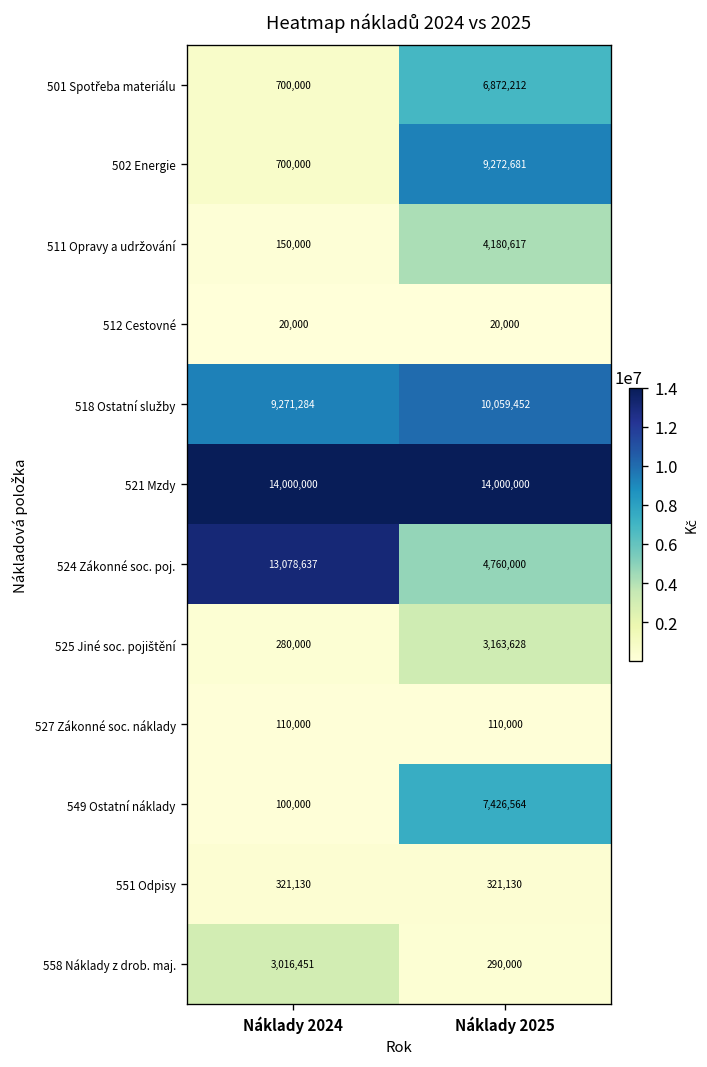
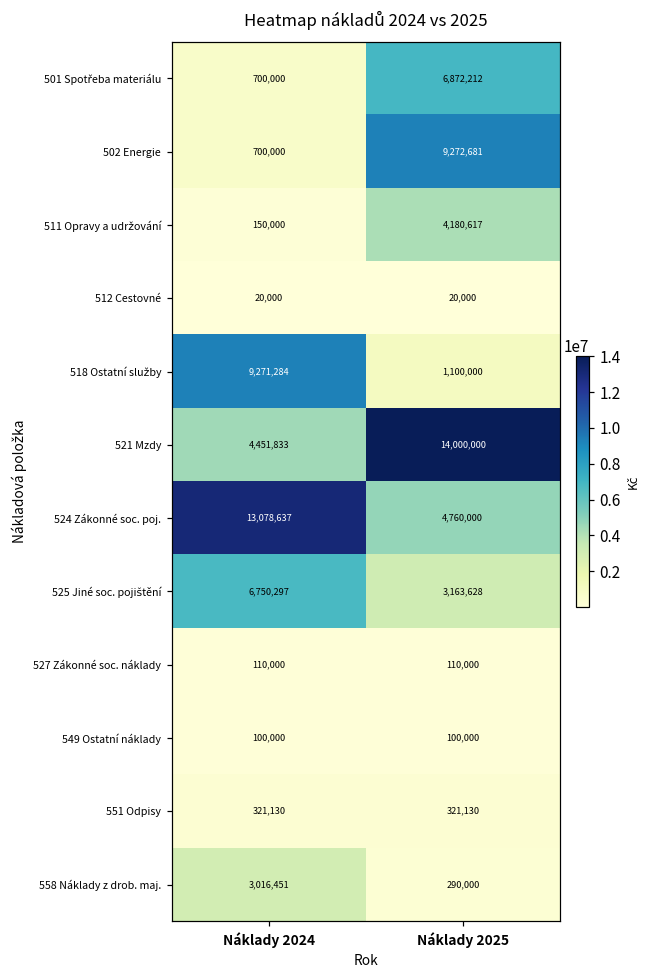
518 Ostatní služby, Náklady 2025: 10,059,452 -> 1,100,000
521 Mzdy, Náklady 2024: 14,000,000 -> 4,451,833
525 Jiné soc. pojištění, Náklady 2024: 280,000 -> 6,750,297
549 Ostatní náklady, Náklady 2025: 7,426,564 -> 100,000
